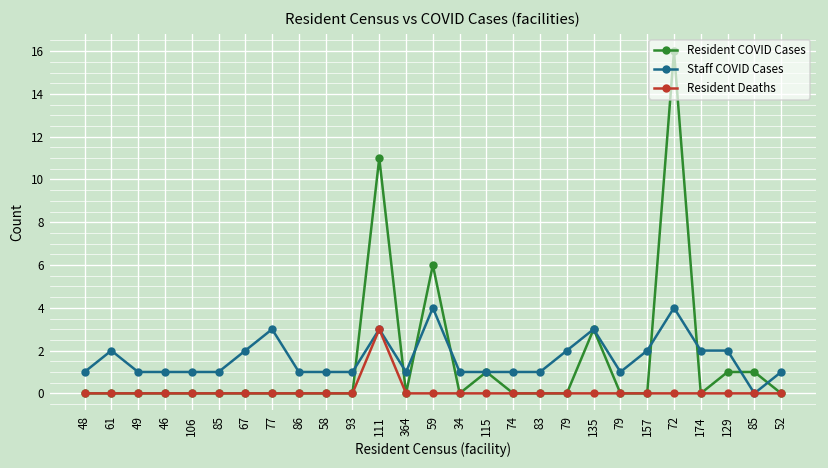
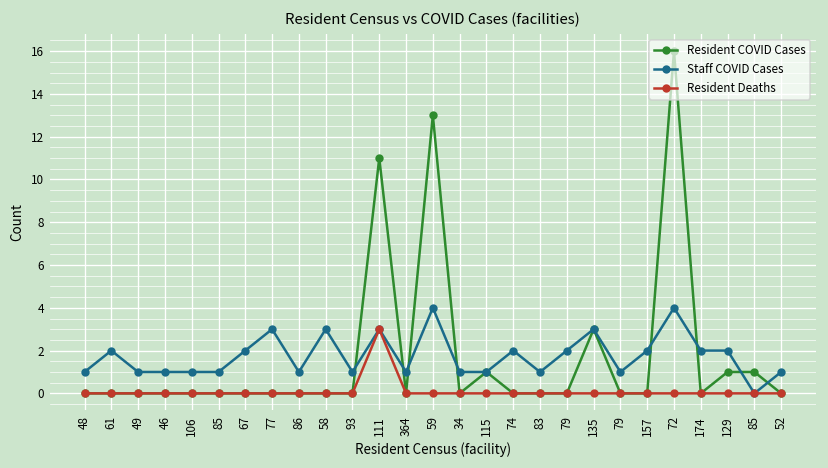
Staff COVID Cases, 58: 1 -> 3
Resident COVID Cases, 59: 6 -> 13
Staff COVID Cases, 74: 1 -> 2
